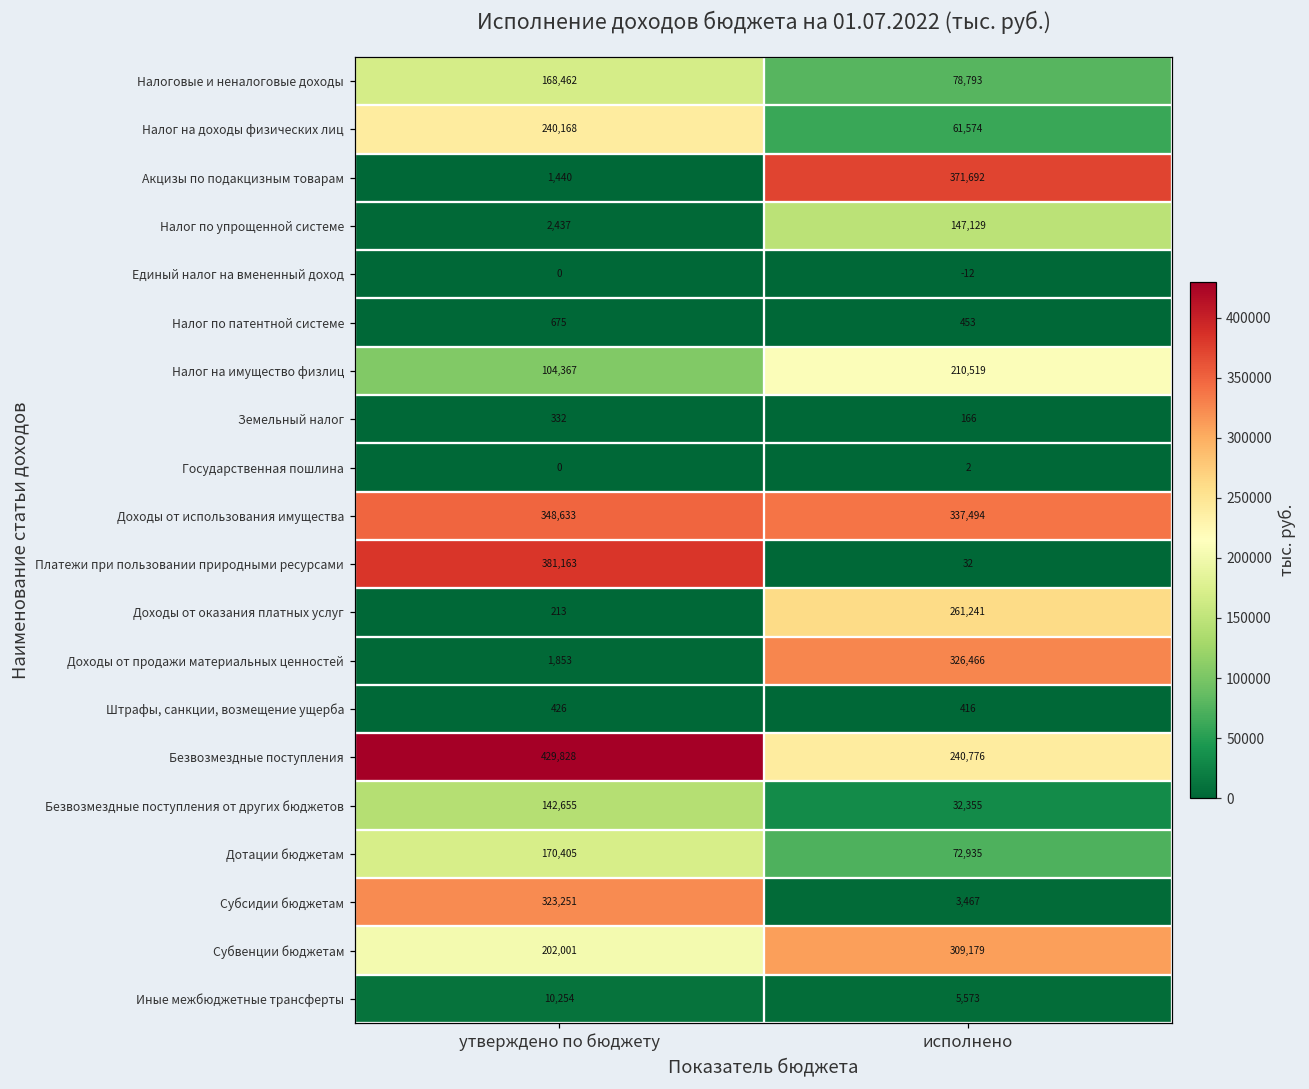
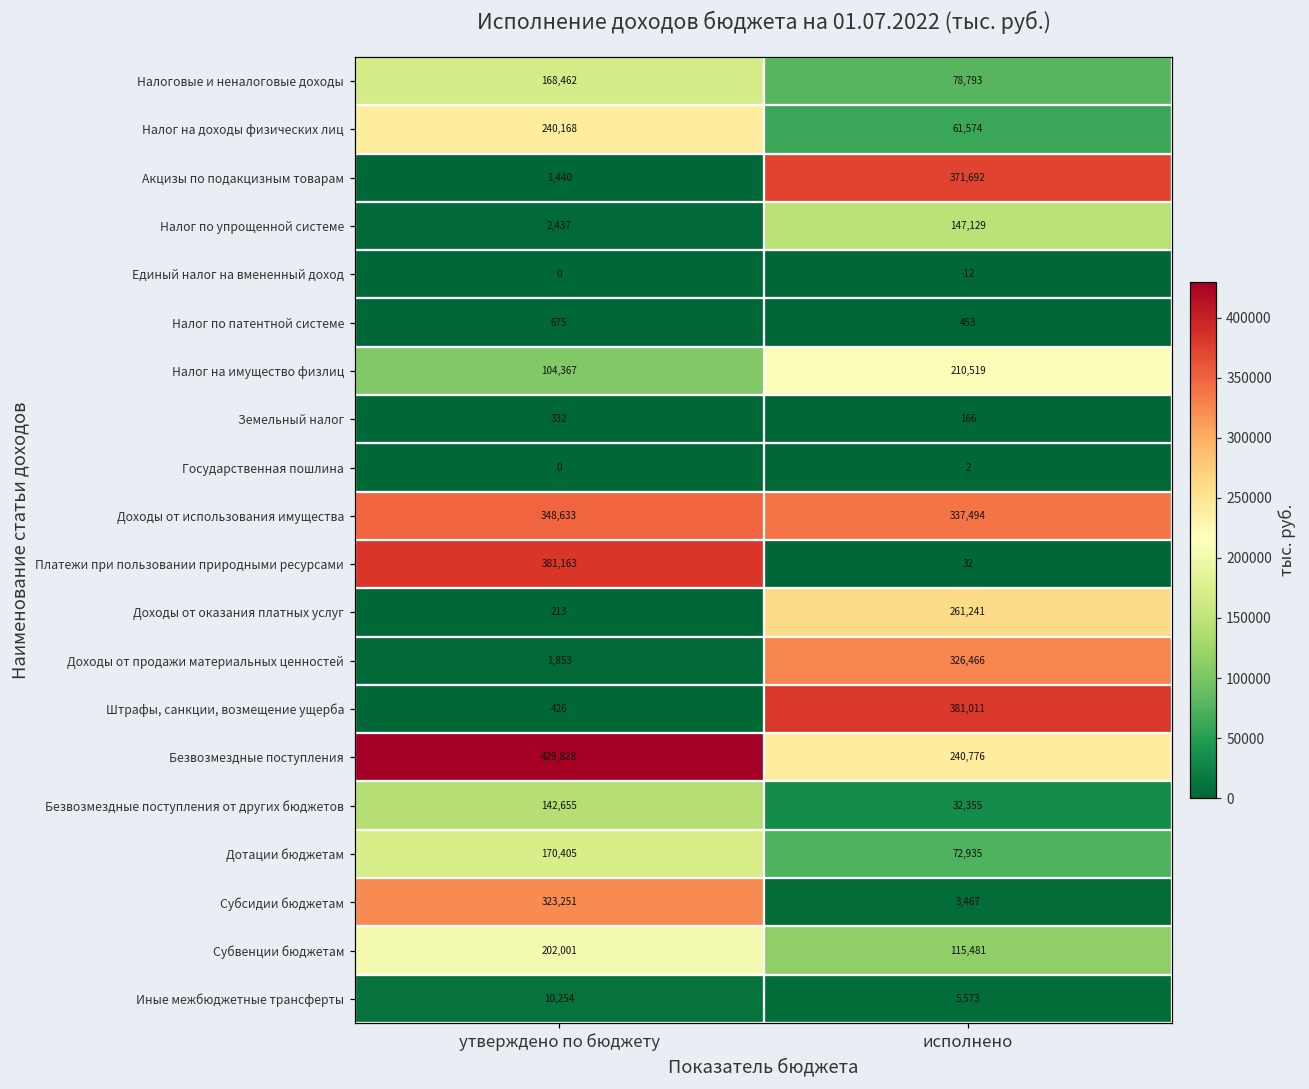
Штрафы, санкции, возмещение ущерба, исполнено: 416 -> 381,011
Субвенции бюджетам, исполнено: 309,179 -> 115,481
